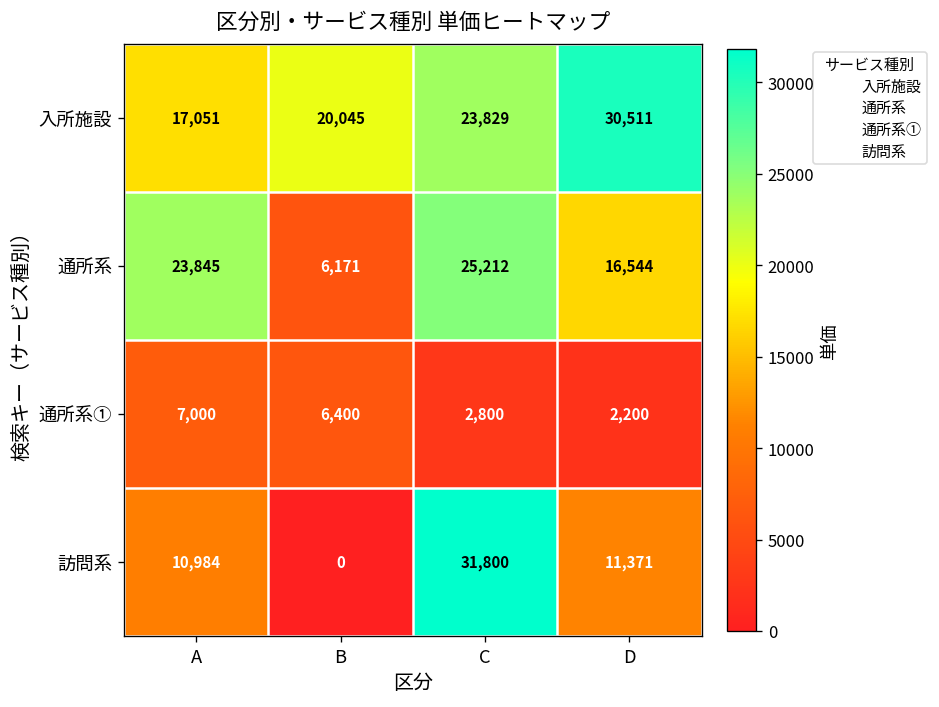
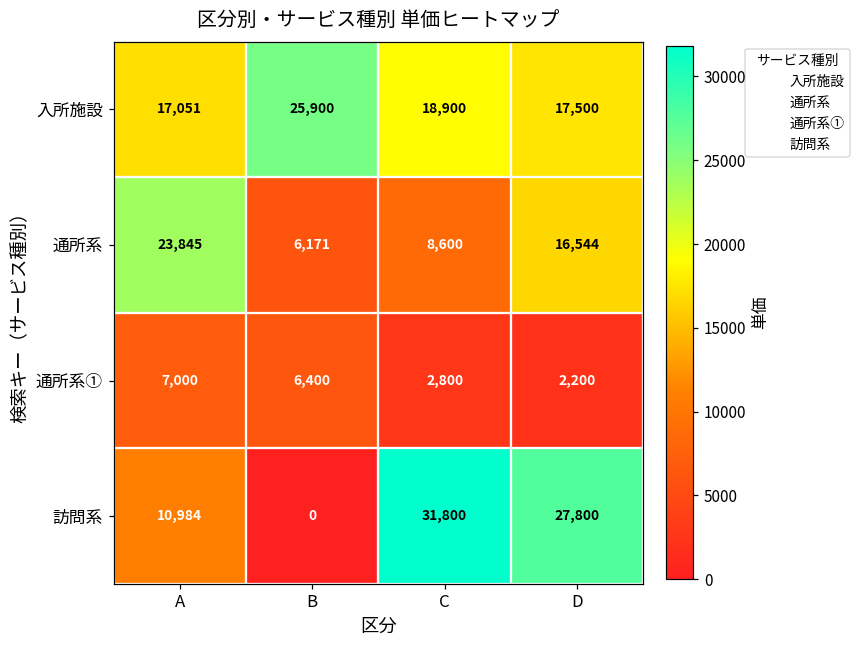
入所施設, B: 20,045 -> 25,900
入所施設, C: 23,829 -> 18,900
入所施設, D: 30,511 -> 17,500
通所系, C: 25,212 -> 8,600
訪問系, D: 11,371 -> 27,800
